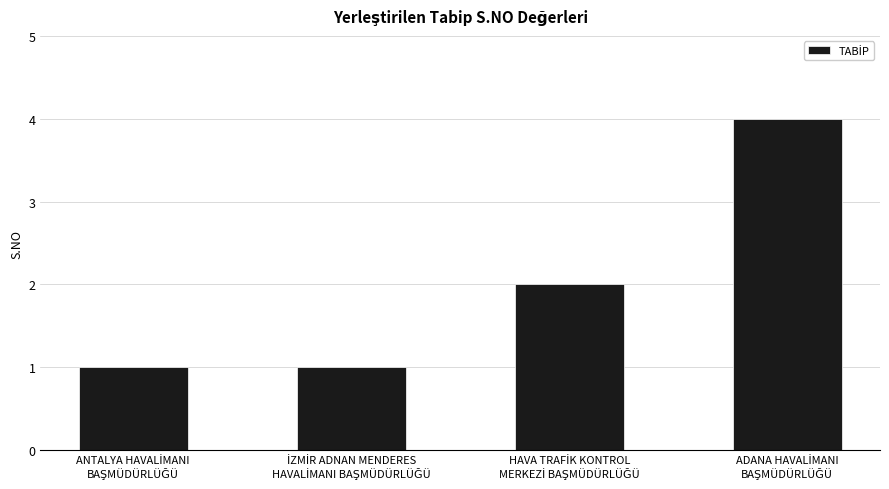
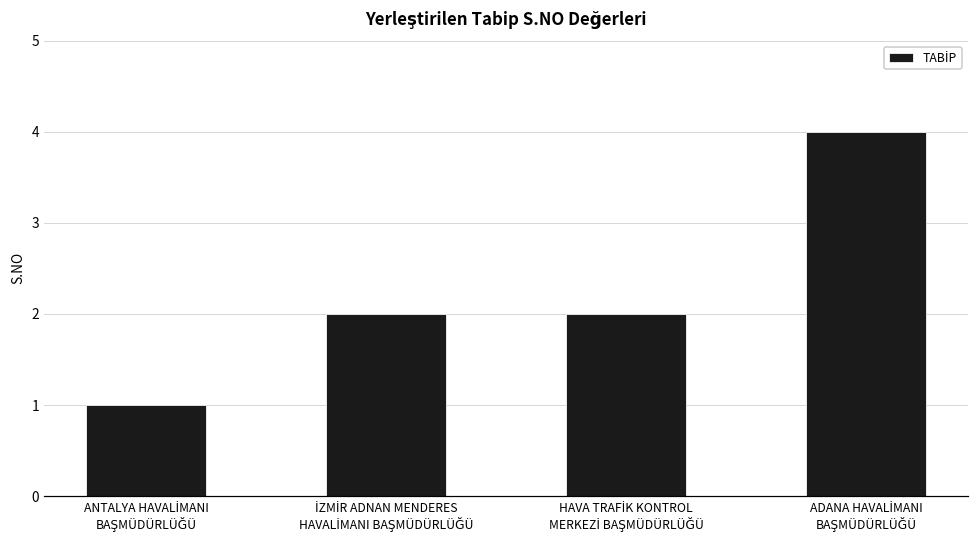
İZMİR ADNAN MENDERES HAVALİMANI BAŞMÜDÜRLÜĞÜ: 1 -> 2
